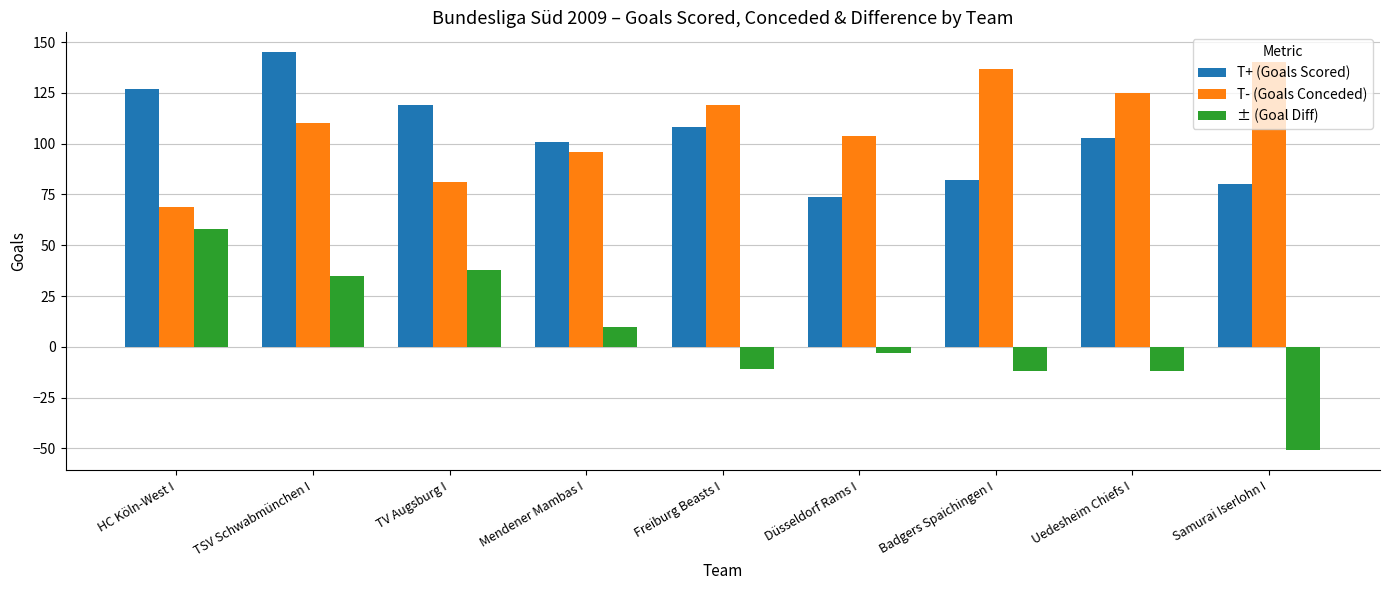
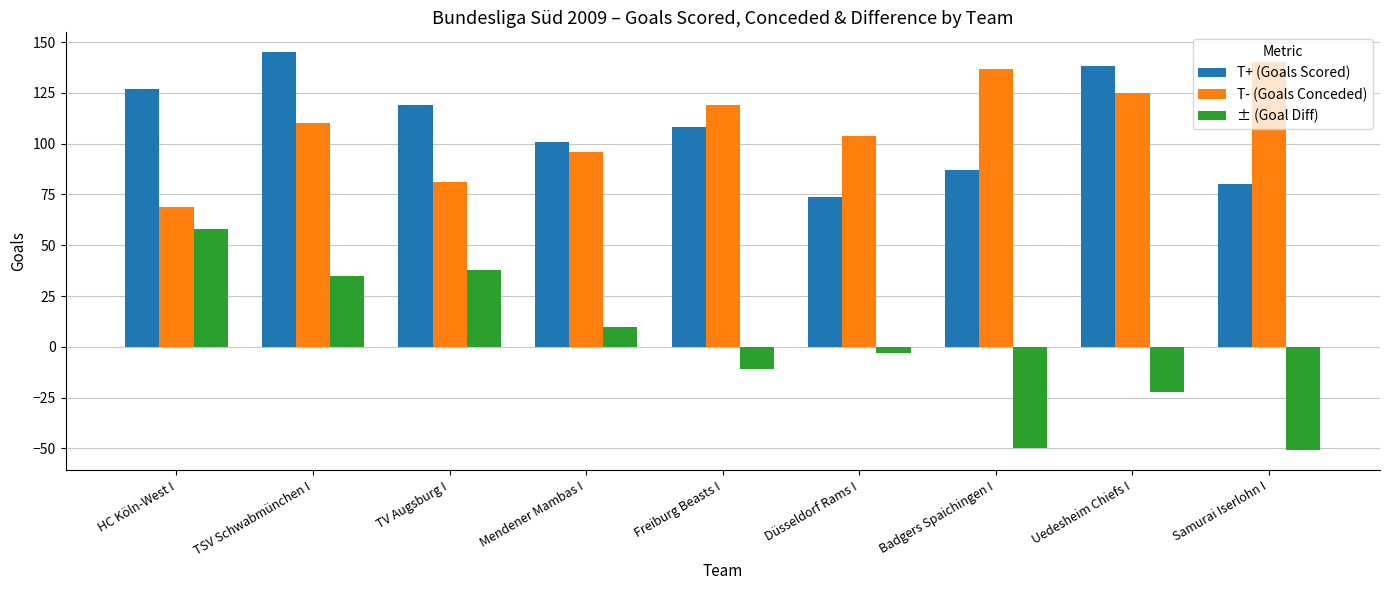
T+ (Goals Scored), Badgers Spaichingen I: 82 -> 87
± (Goal Diff), Badgers Spaichingen I: -12 -> -50
T+ (Goals Scored), Uedesheim Chiefs I: 103 -> 138
± (Goal Diff), Uedesheim Chiefs I: -12 -> -22
